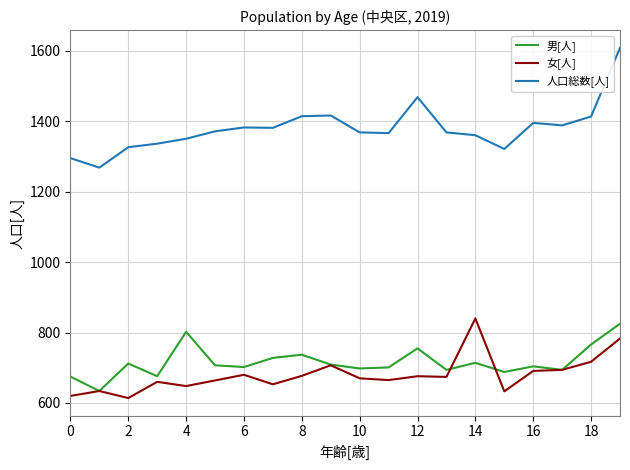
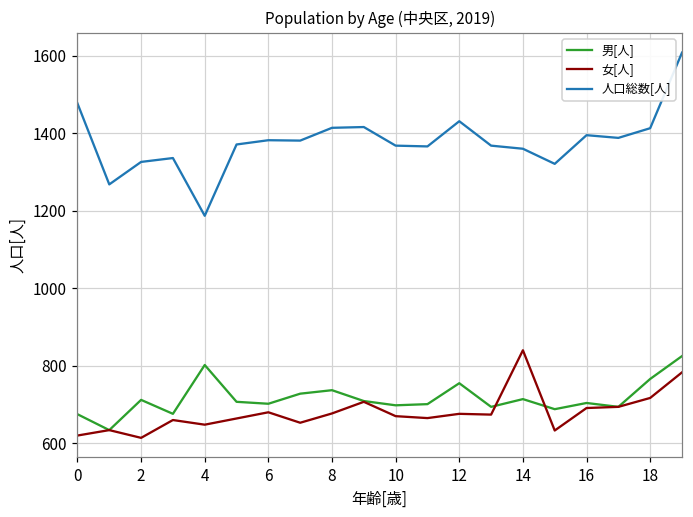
人口総数[人], 0: 1300 -> 1480
人口総数[人], 4: 1350 -> 1190
人口総数[人], 12: 1470 -> 1430
